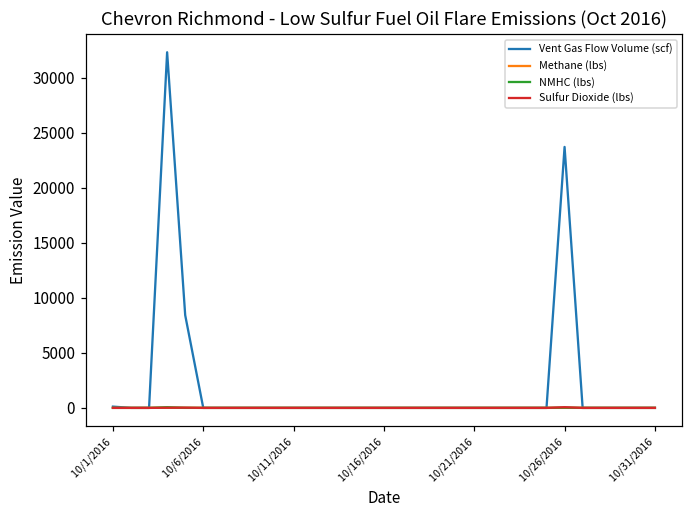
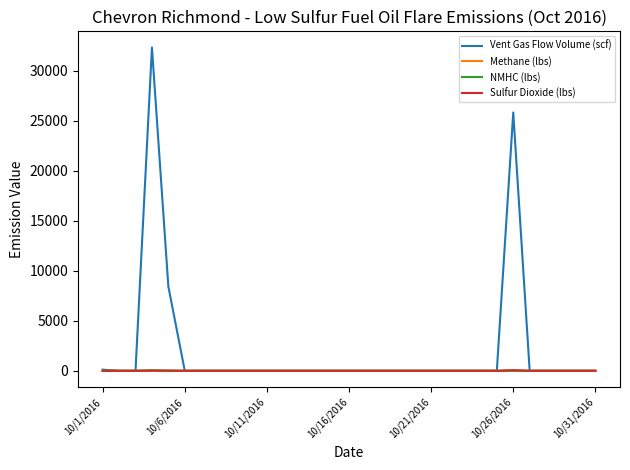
Vent Gas Flow Volume (scf), 10/26/2016: 23700 -> 25800
